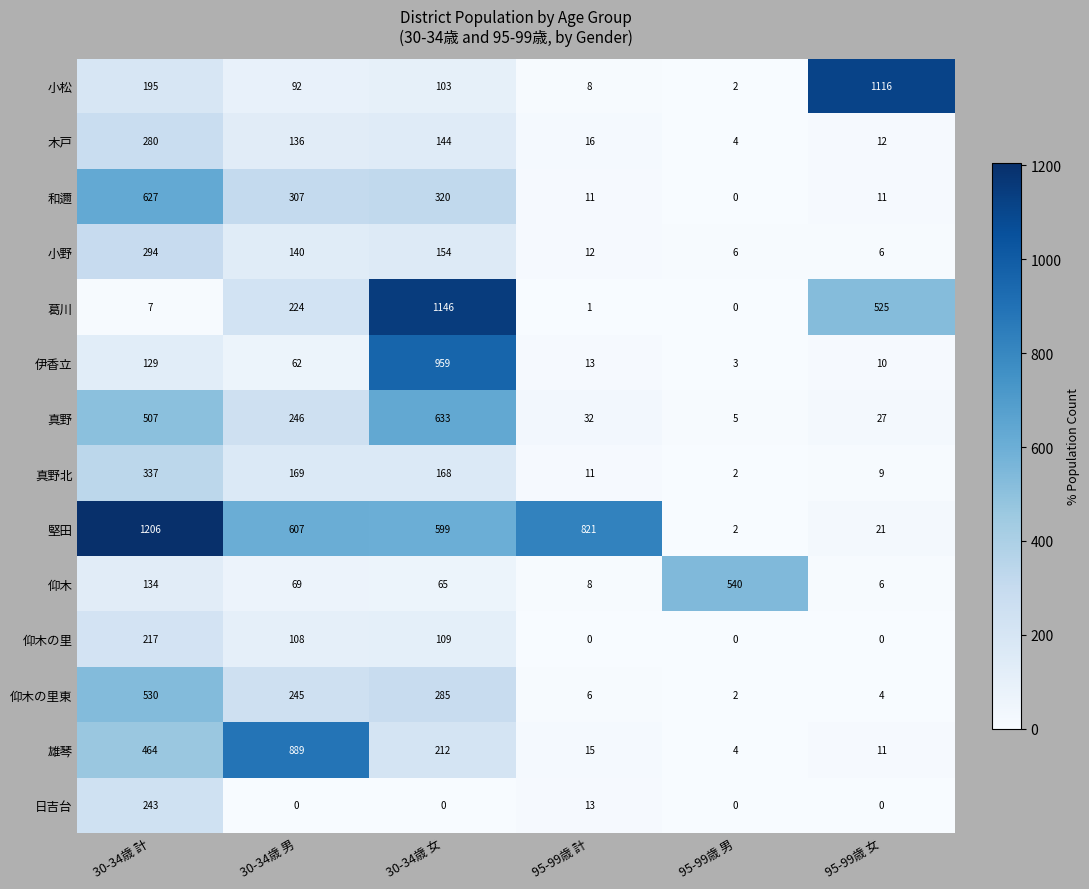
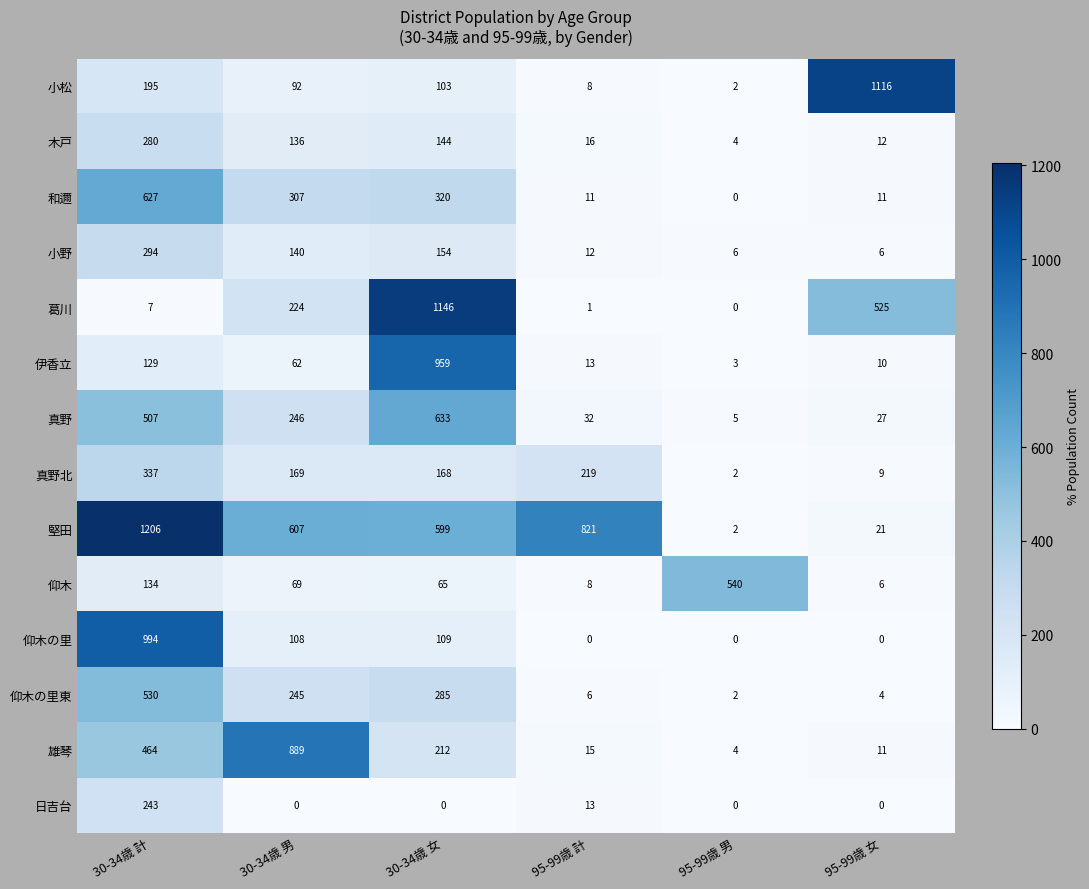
真野北, 95-99歳 計: 11 -> 219
仰木の里, 30-34歳 計: 217 -> 994
